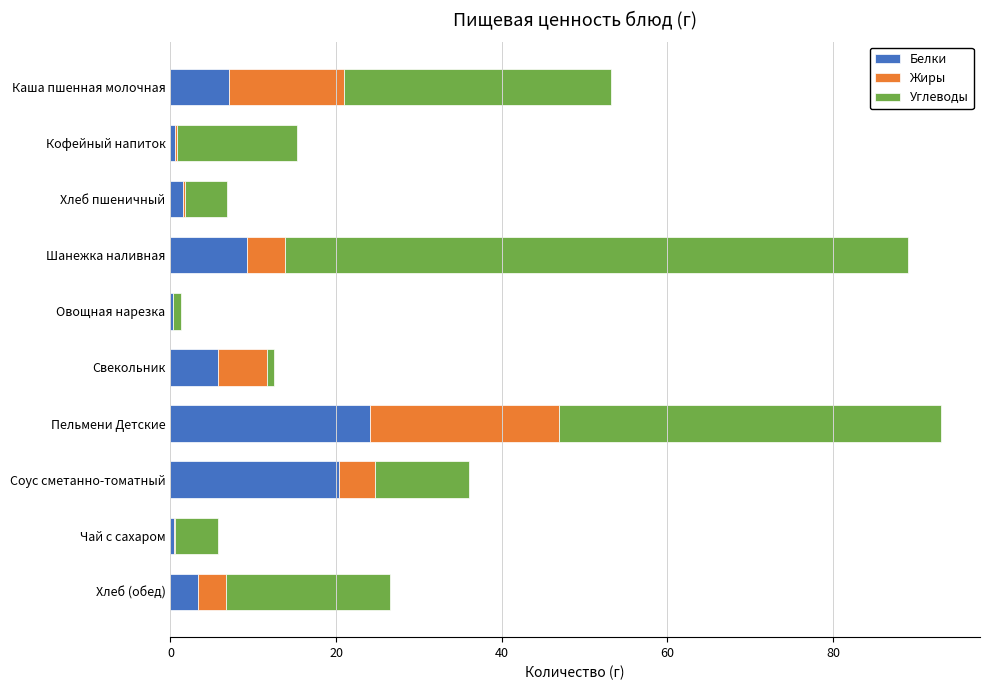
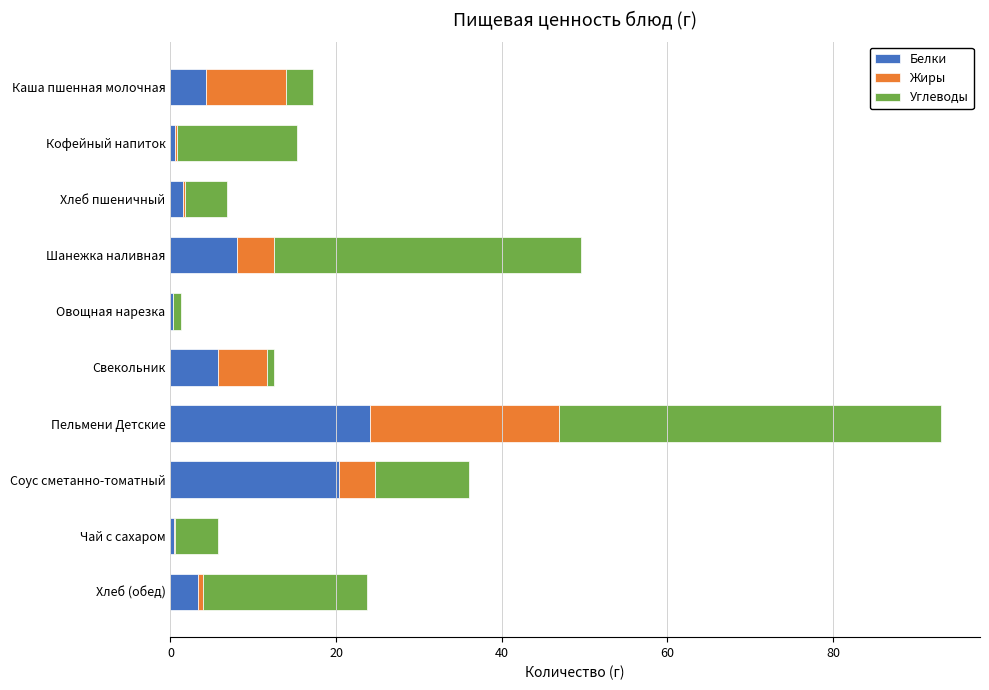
Белки, Каша пшенная молочная: 7 -> 4
Жиры, Каша пшенная молочная: 14 -> 10
Углеводы, Каша пшенная молочная: 32 -> 3
Белки, Шанежка наливная: 9 -> 8
Углеводы, Шанежка наливная: 75 -> 37
Жиры, Хлеб (обед): 3 -> 1
